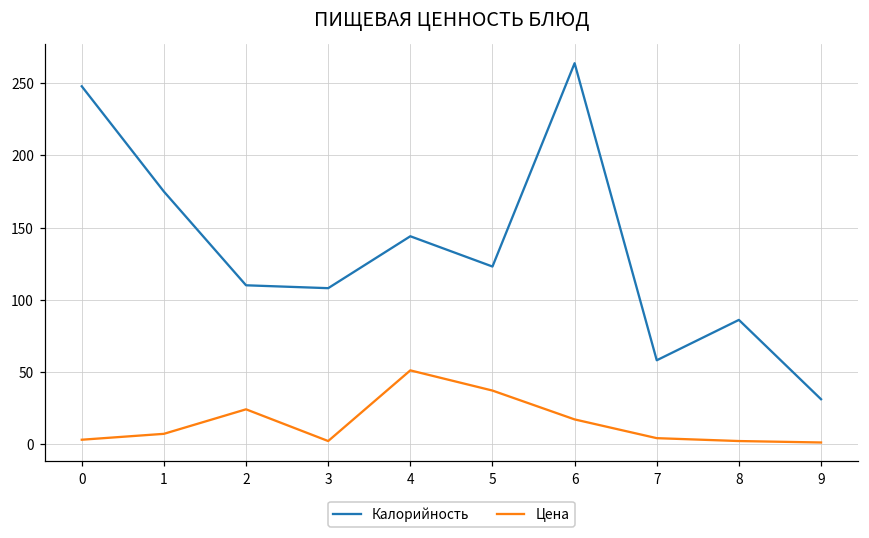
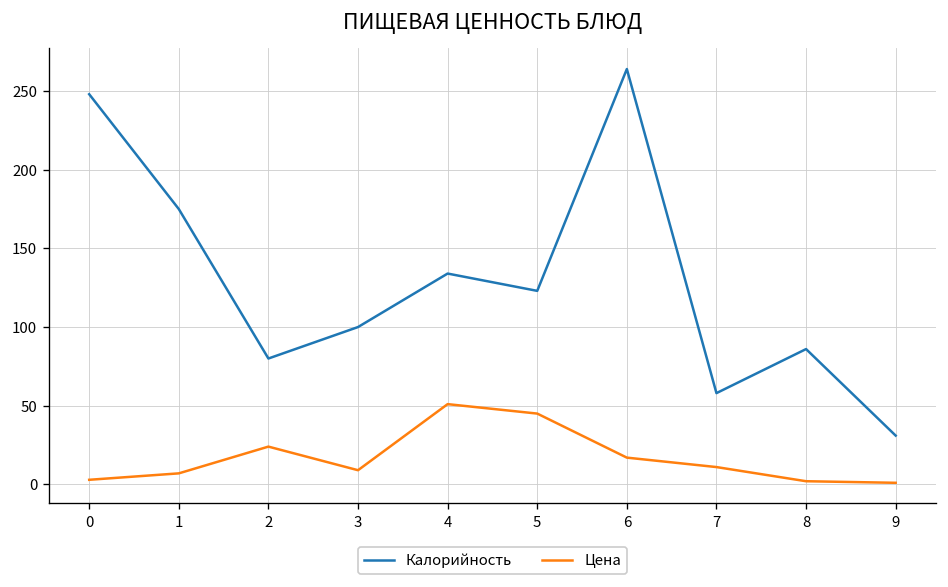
Калорийность, 2: 110 -> 80
Калорийность, 3: 108 -> 100
Цена, 3: 2 -> 9
Калорийность, 4: 144 -> 134
Цена, 5: 37 -> 45
Цена, 7: 4 -> 11
